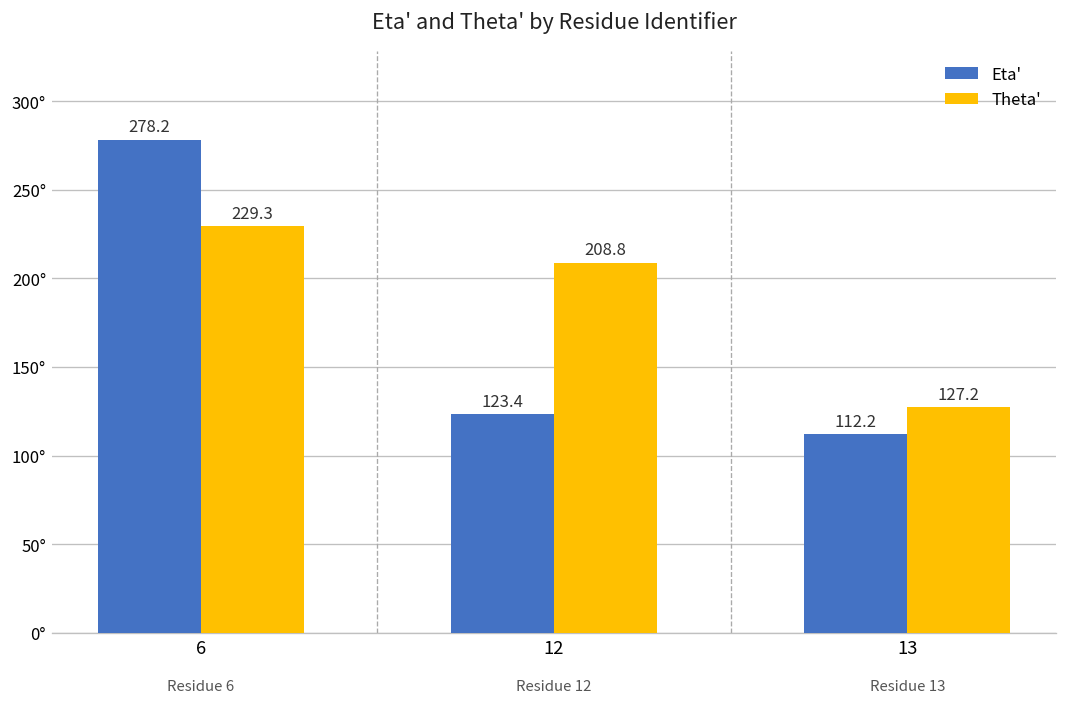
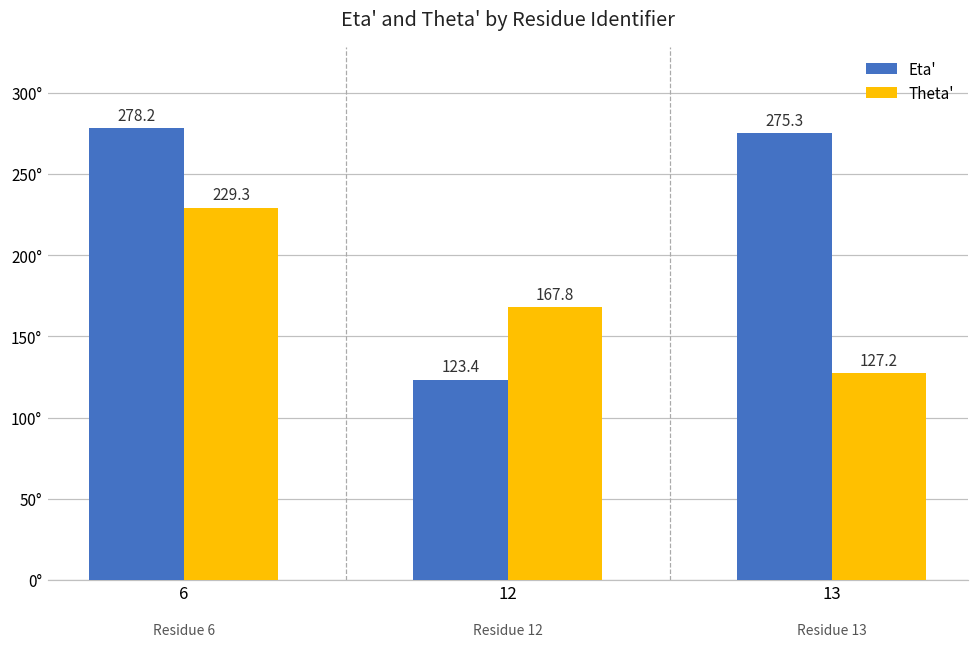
Theta', 12: 208.8 -> 167.8
Eta', 13: 112.2 -> 275.3
